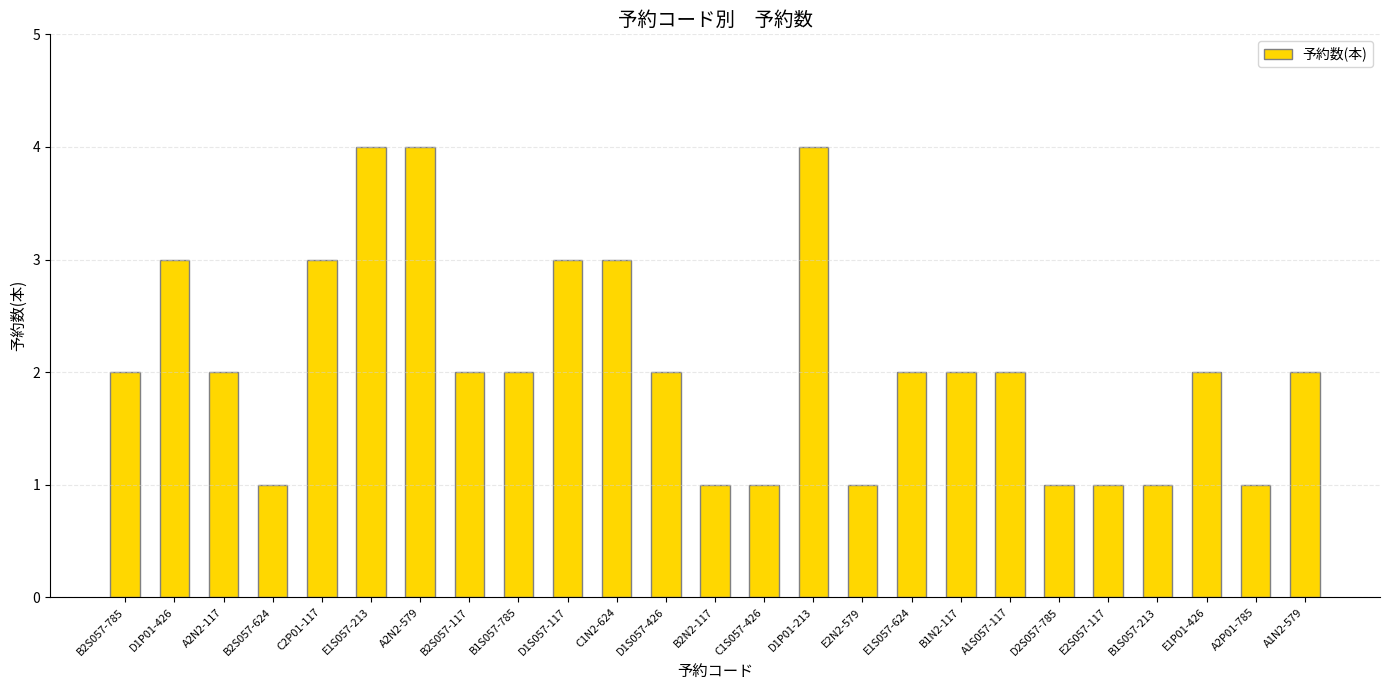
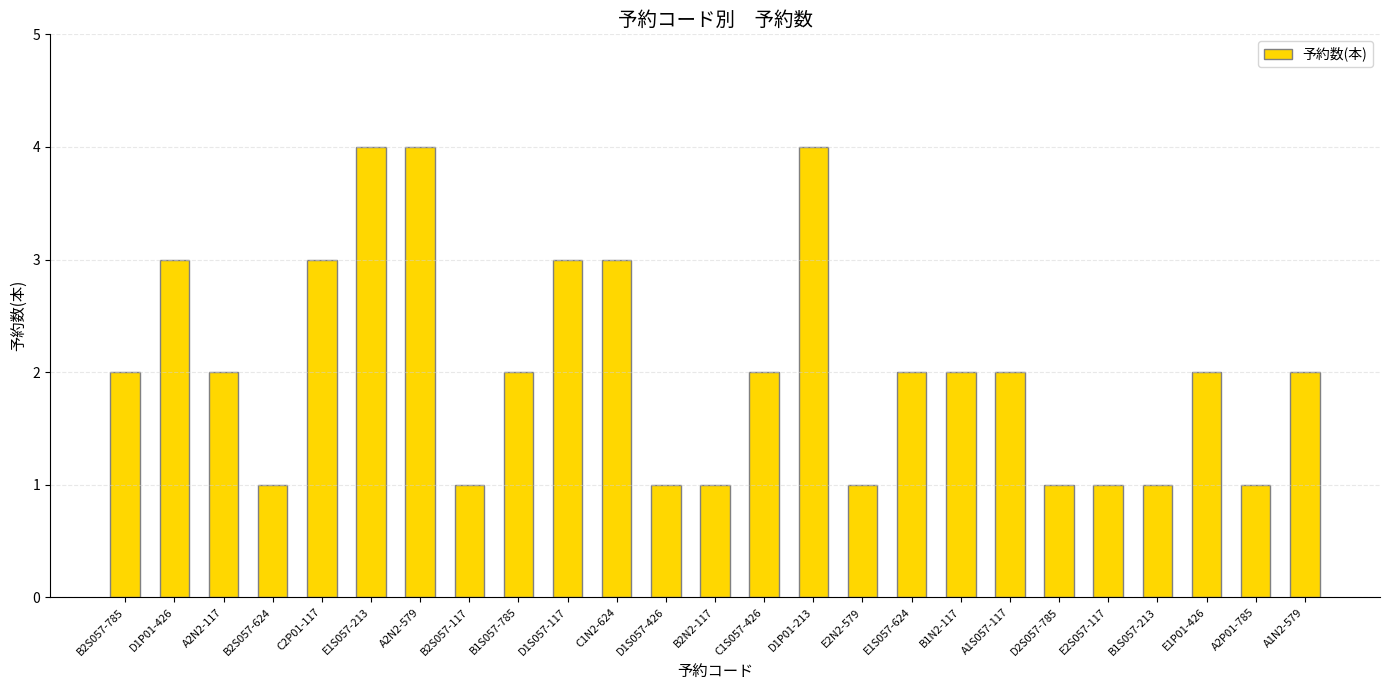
B2S057-117: 2 -> 1
D1S057-426: 2 -> 1
C1S057-426: 1 -> 2
